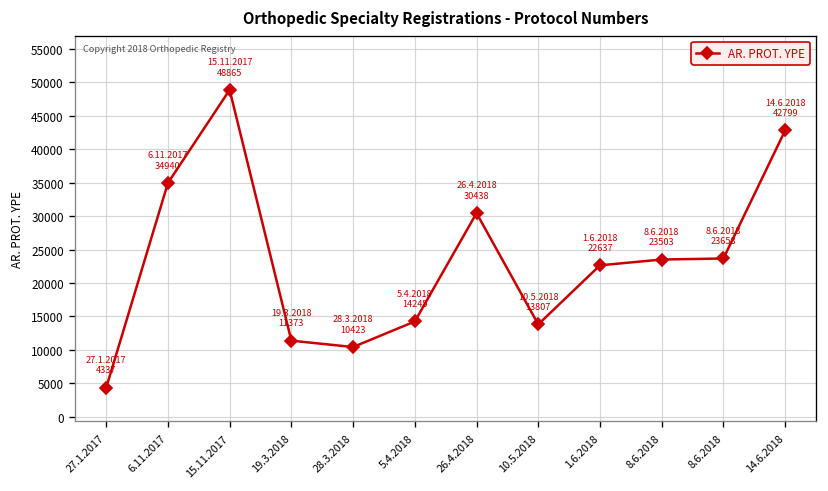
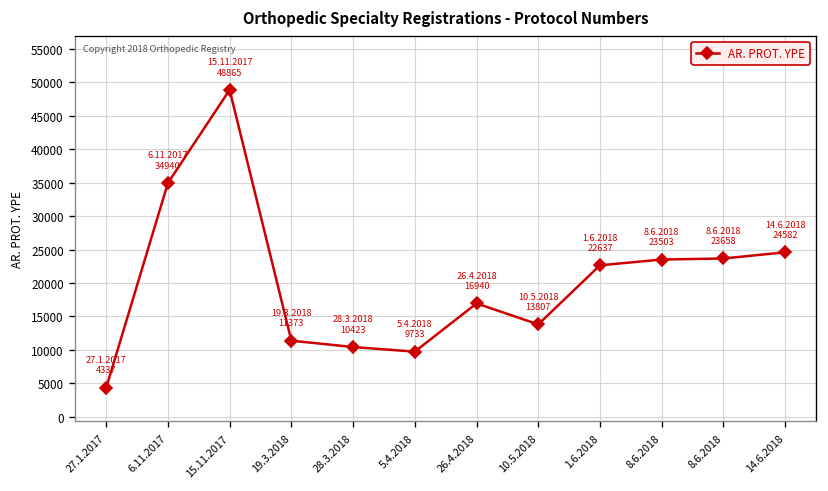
5.4.2018: 14245 -> 9733
26.4.2018: 30438 -> 16940
14.6.2018: 42799 -> 24582
